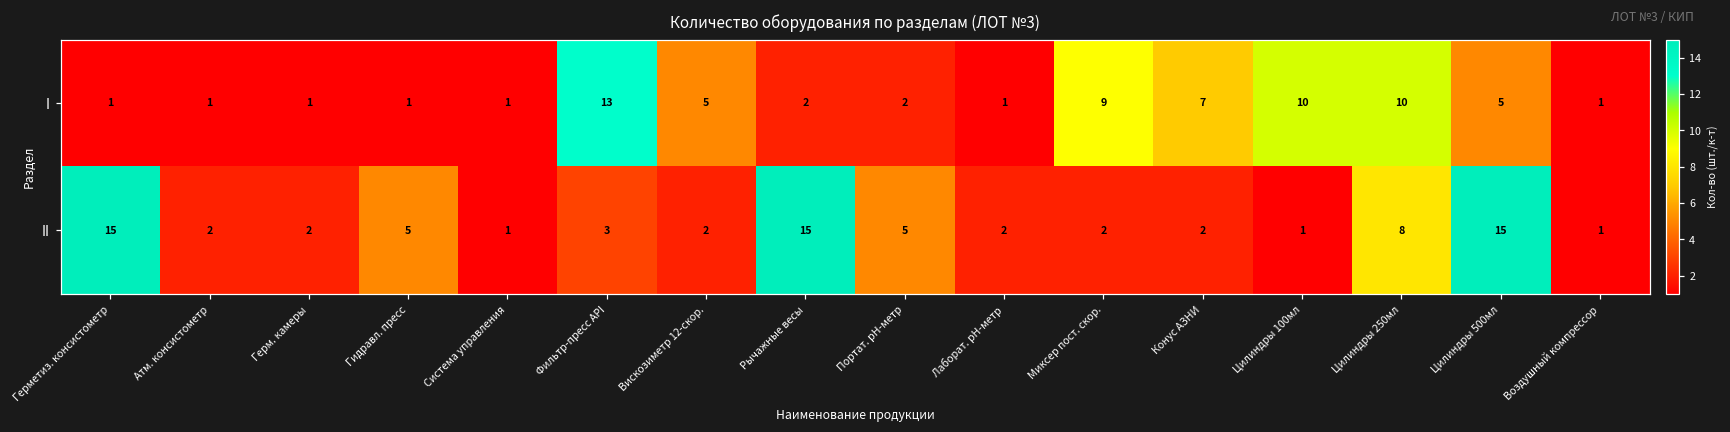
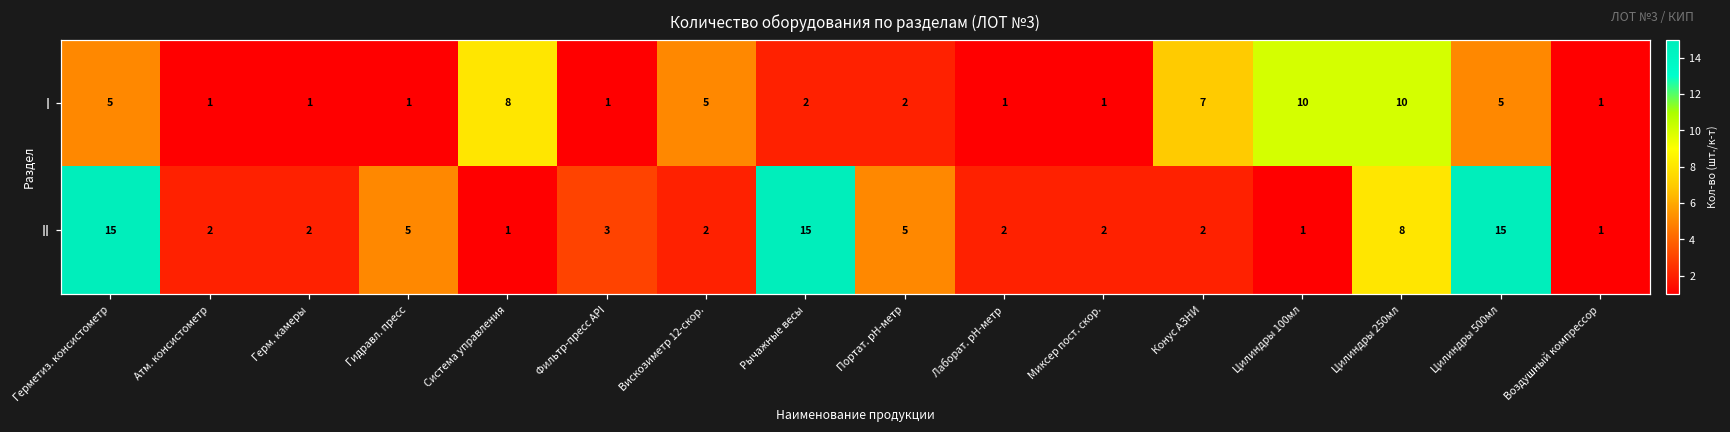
I, Герметиз. консистометр: 1 -> 5
I, Система управления: 1 -> 8
I, Фильтр-пресс API: 13 -> 1
I, Миксер пост. скор.: 9 -> 1
